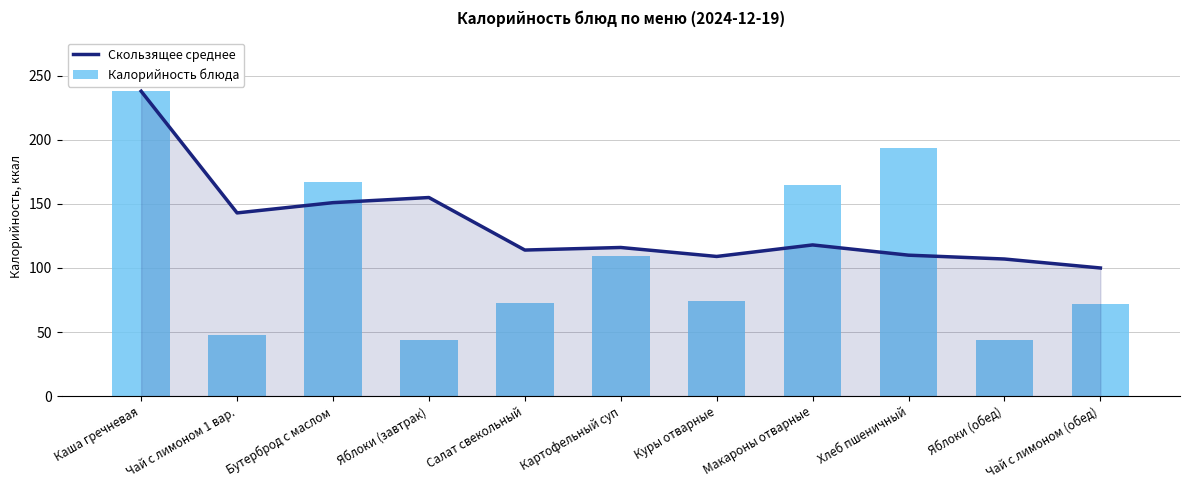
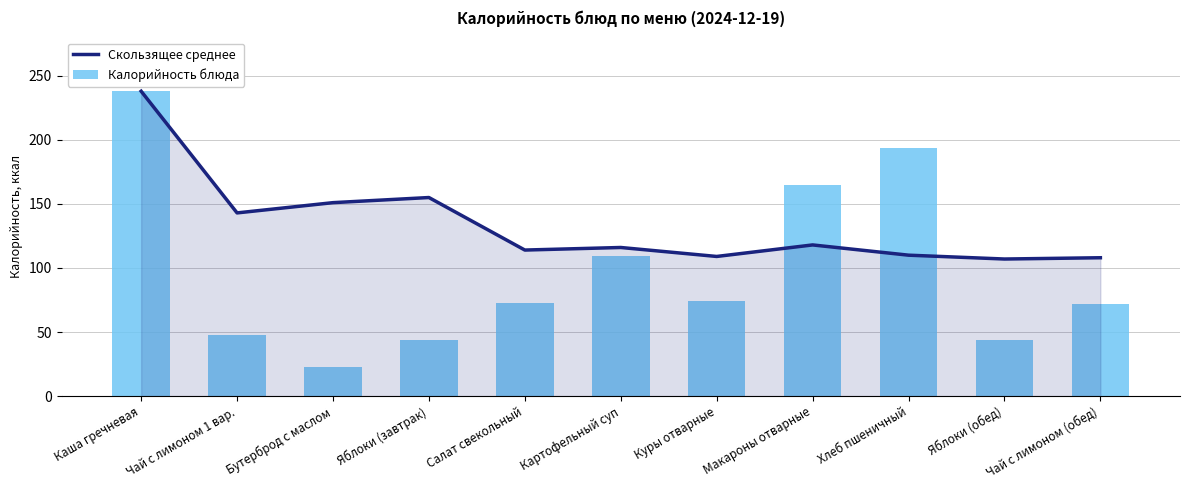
Калорийность блюда, Бутерброд с маслом: 167 -> 23
Скользящее среднее, Чай с лимоном (обед): 100 -> 108
